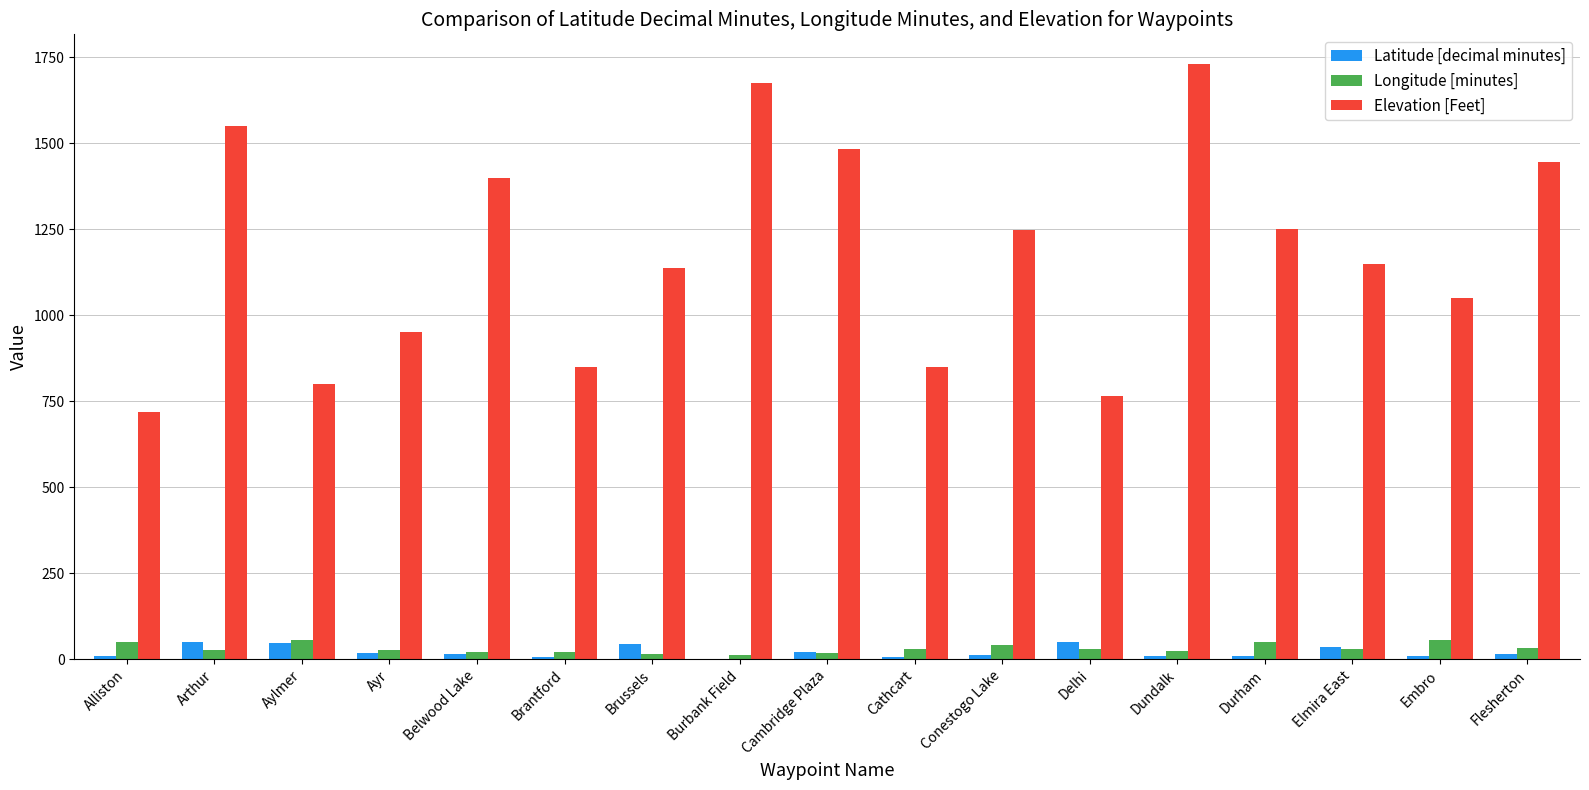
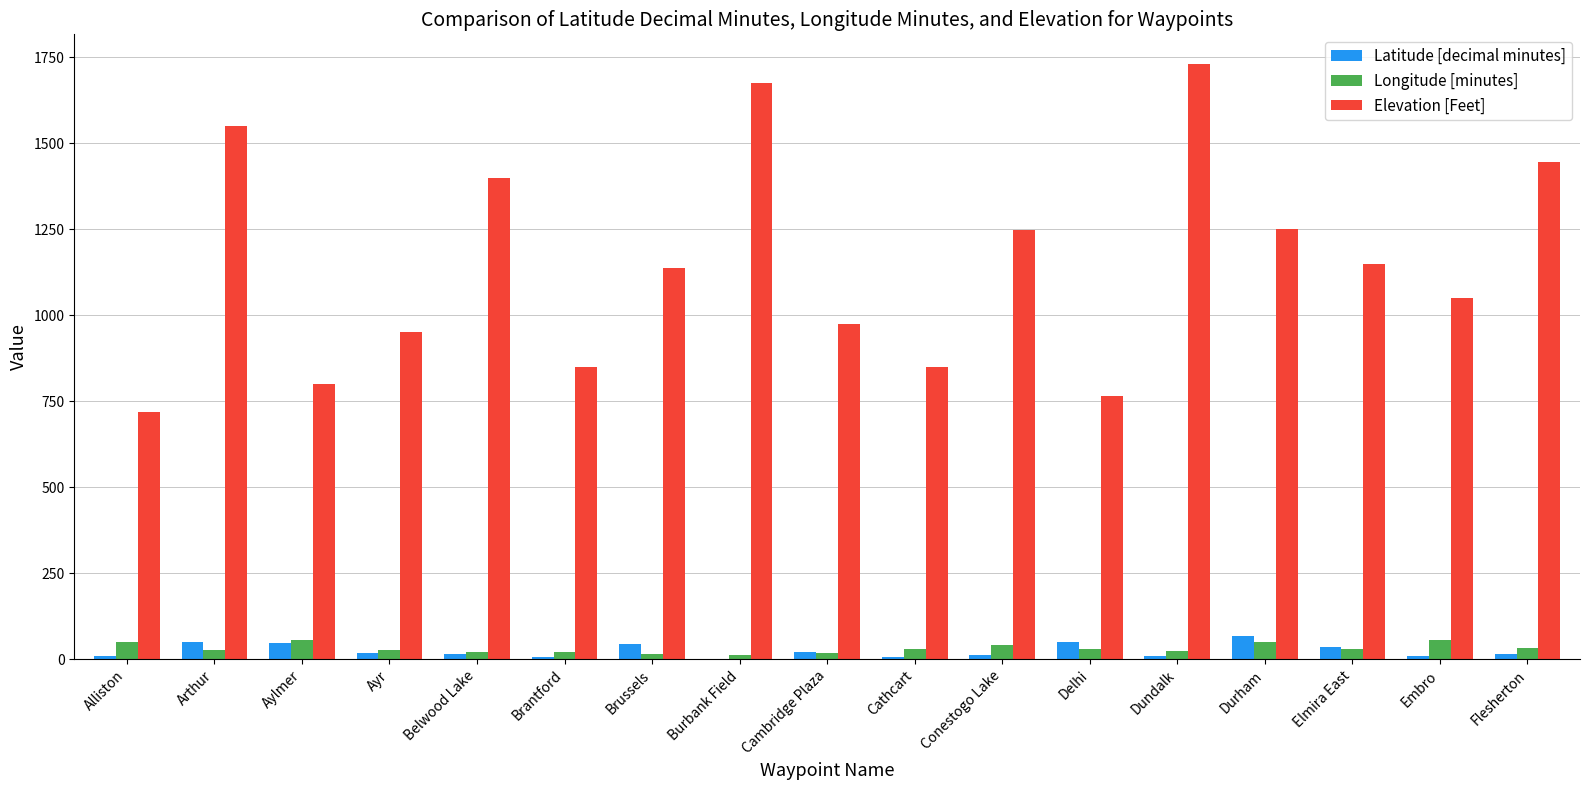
Elevation [Feet], Cambridge Plaza: 1480 -> 980
Latitude [decimal minutes], Durham: 10 -> 70
